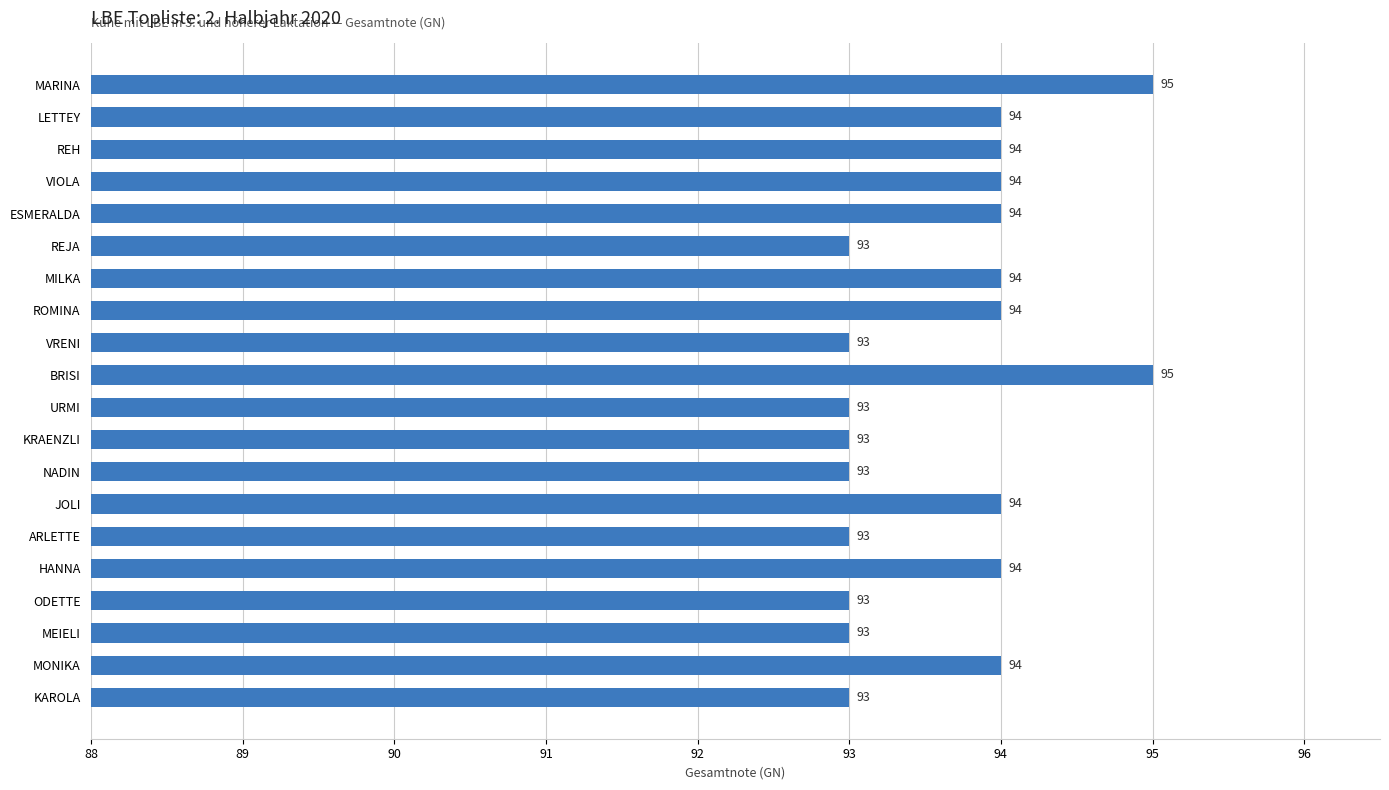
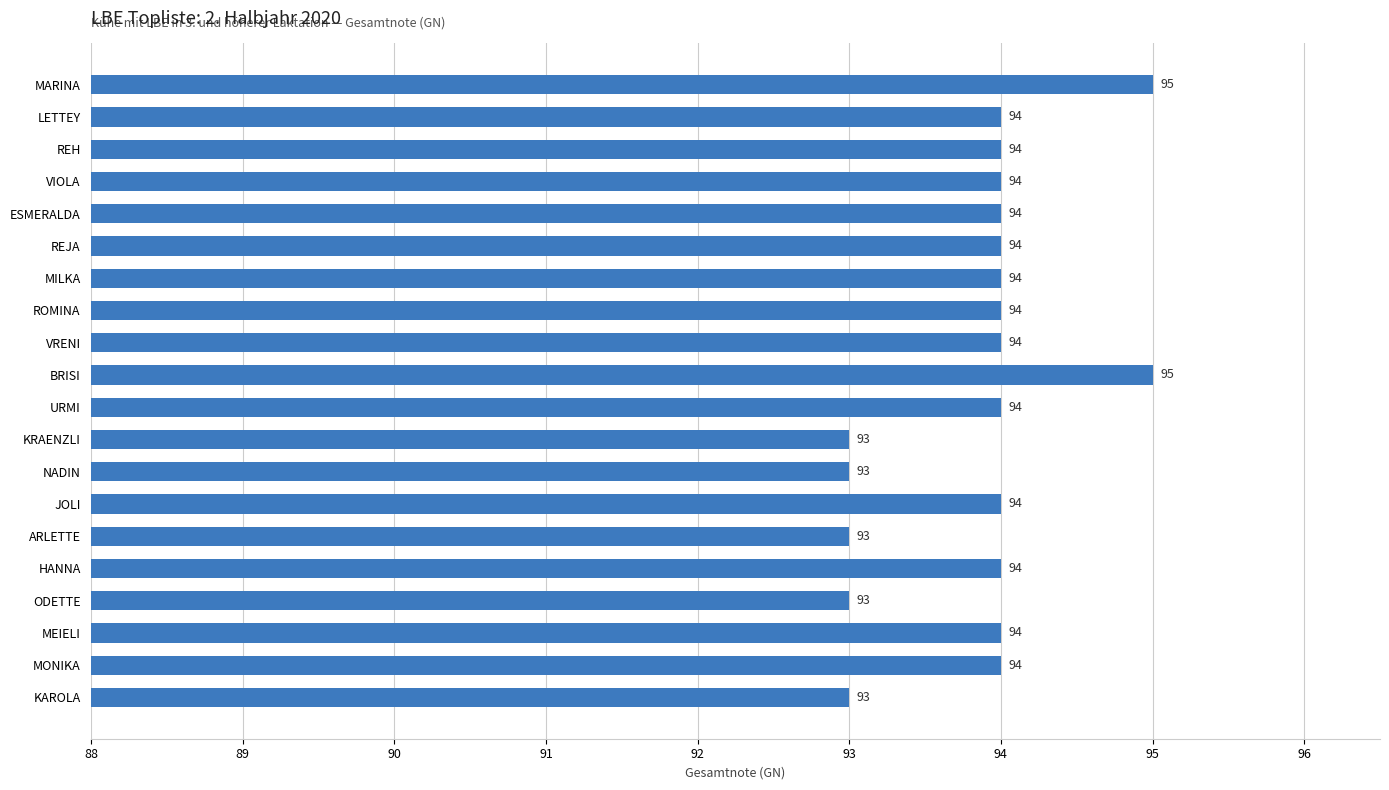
REJA: 93 -> 94
VRENI: 93 -> 94
URMI: 93 -> 94
MEIELI: 93 -> 94
